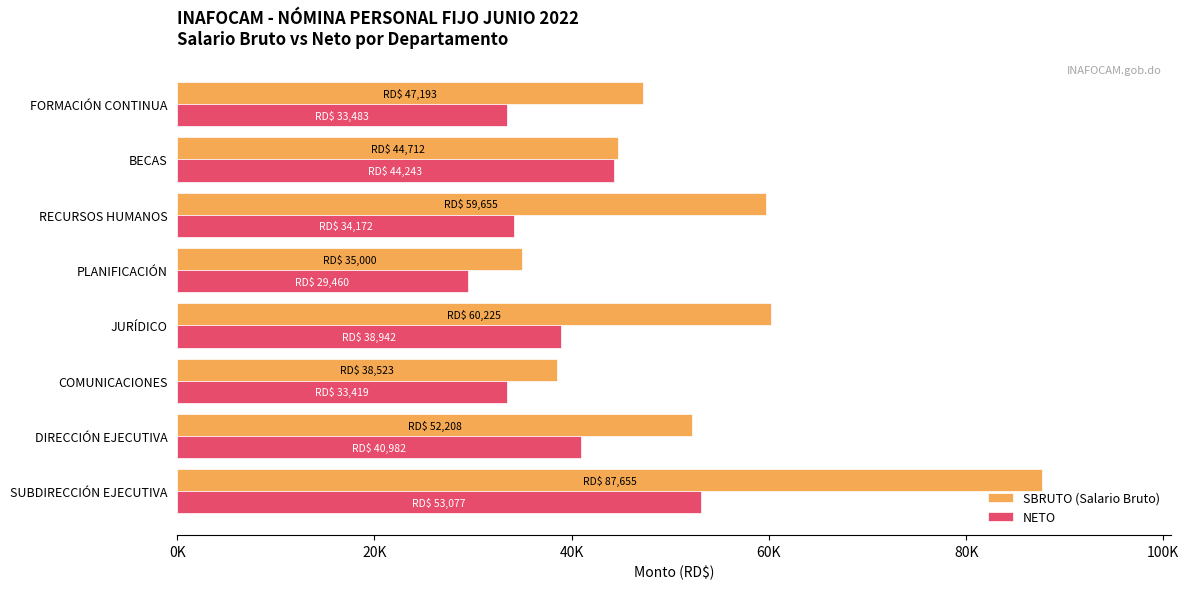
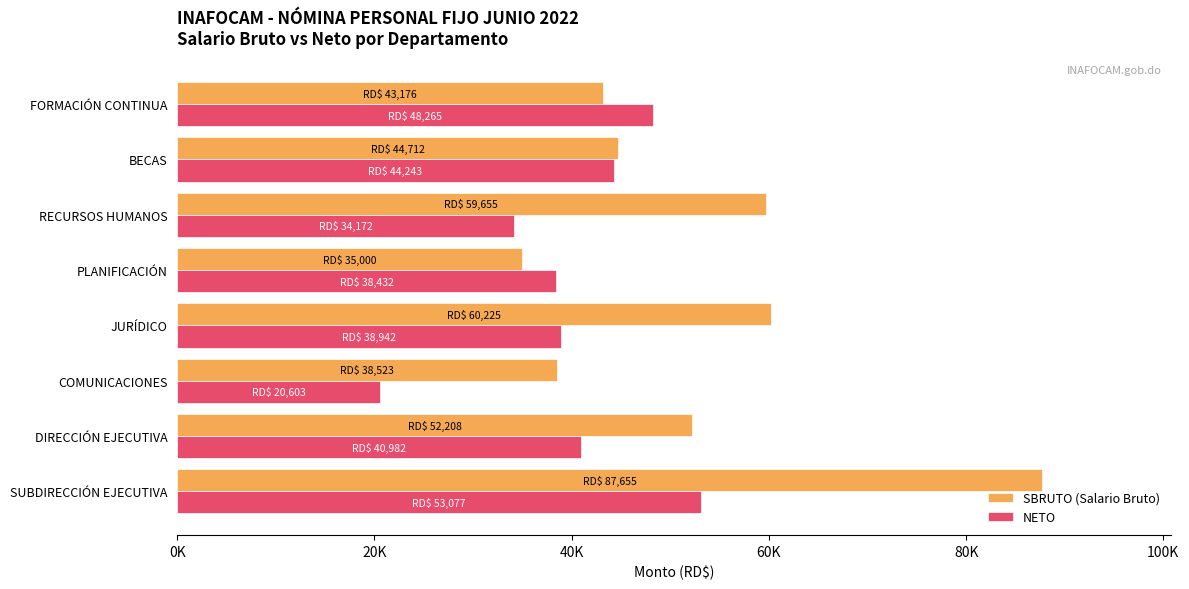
SBRUTO (Salario Bruto), FORMACIÓN CONTINUA: 47,193 -> 43,176
NETO, FORMACIÓN CONTINUA: 33,483 -> 48,265
NETO, PLANIFICACIÓN: 29,460 -> 38,432
NETO, COMUNICACIONES: 33,419 -> 20,603
